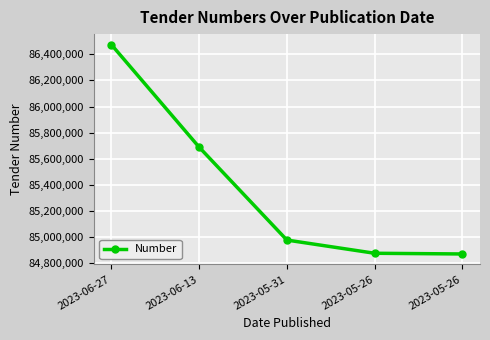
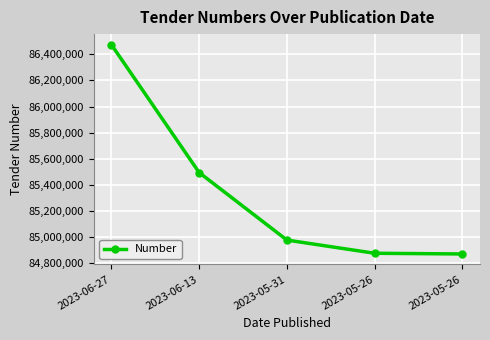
2023-06-13: 85,690,000 -> 85,500,000
